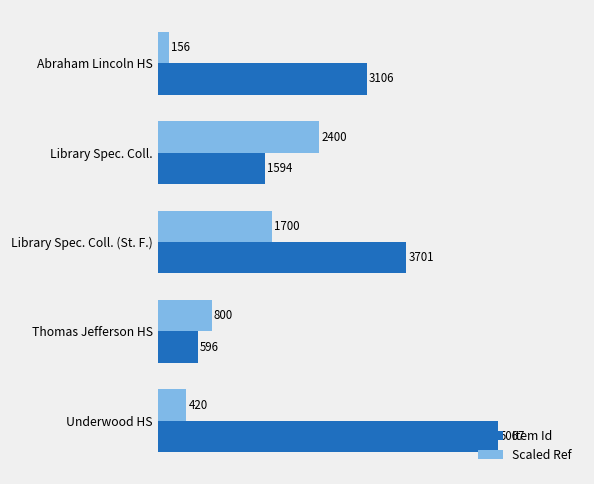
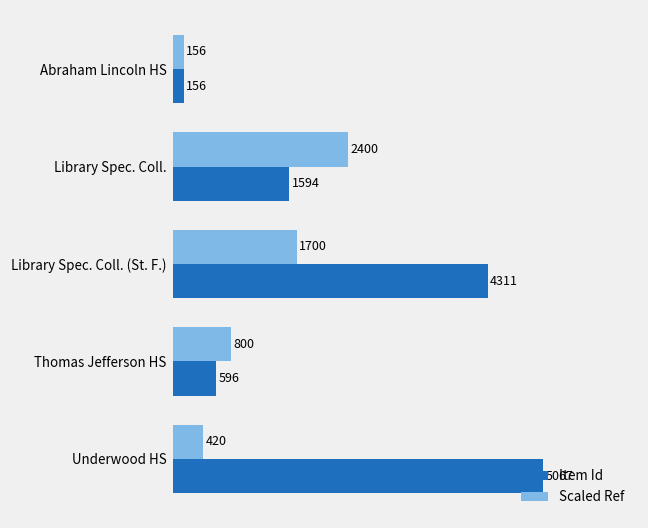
Item Id, Abraham Lincoln HS: 3106 -> 156
Item Id, Library Spec. Coll. (St. F.): 3701 -> 4311
